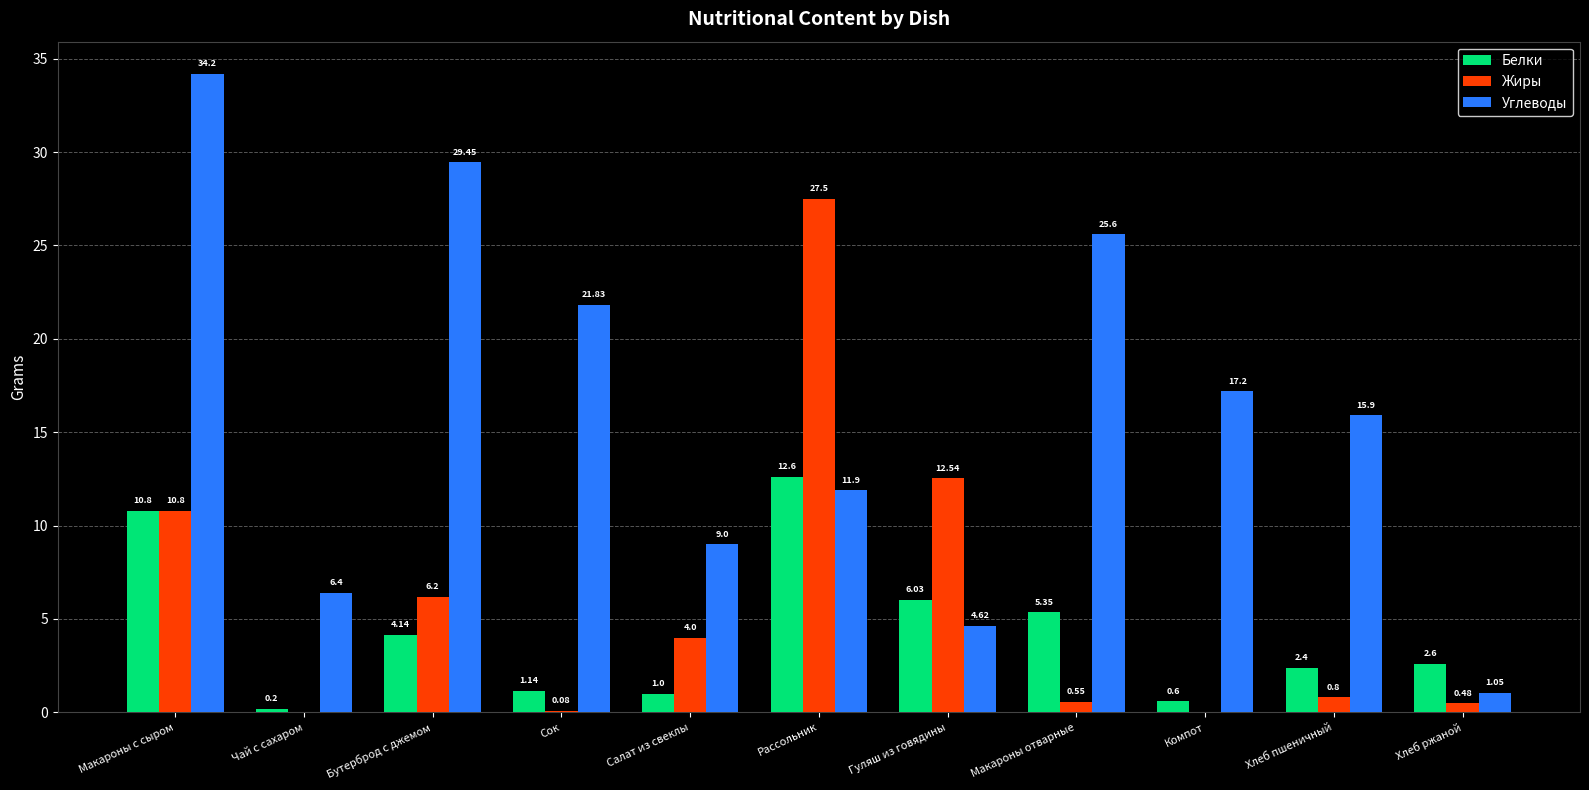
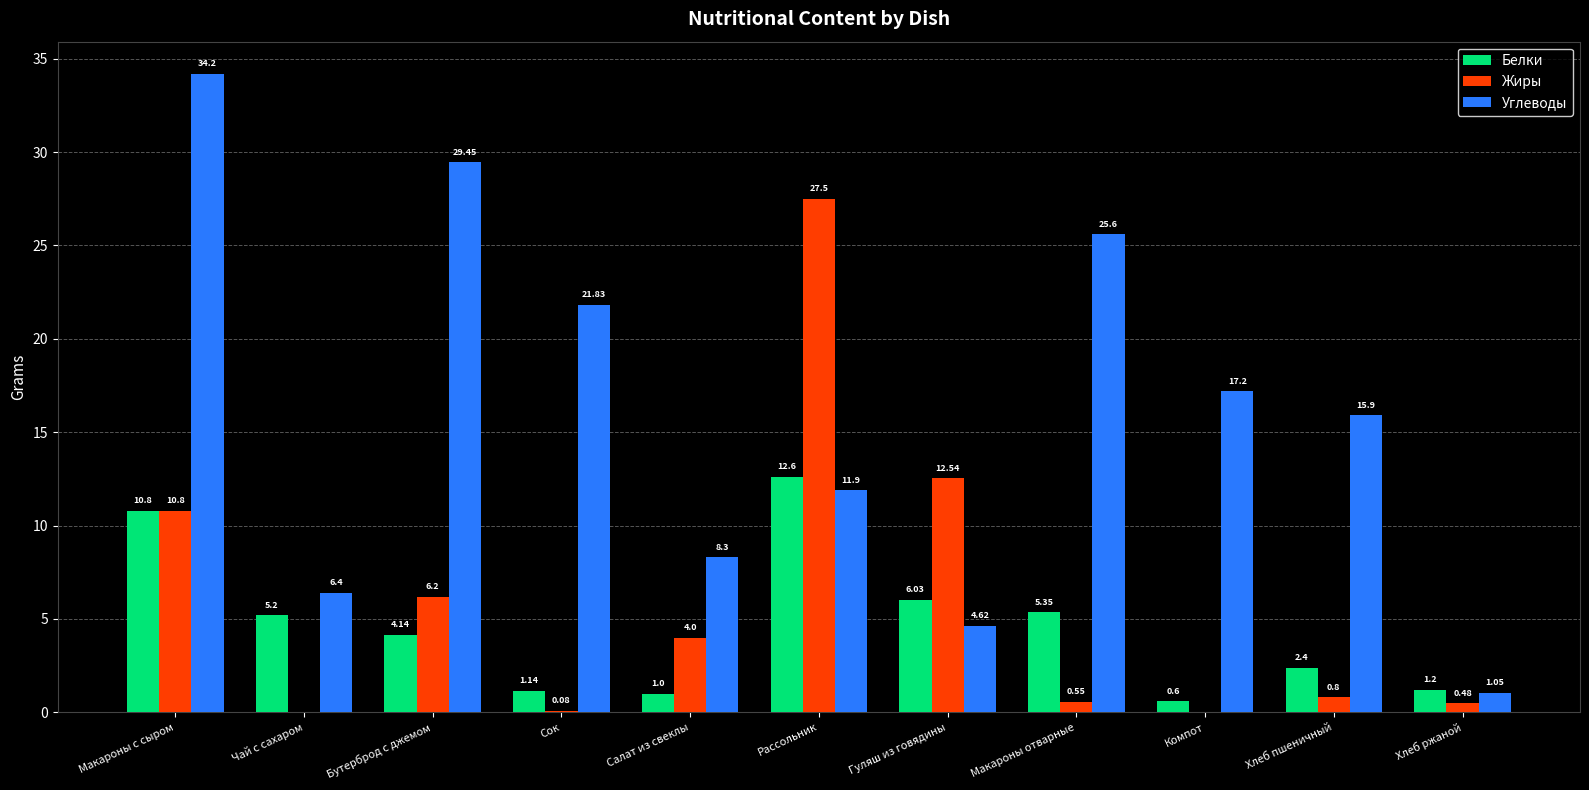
Белки, Чай с сахаром: 0.2 -> 5.2
Углеводы, Салат из свеклы: 9.0 -> 8.3
Белки, Хлеб ржаной: 2.6 -> 1.2
